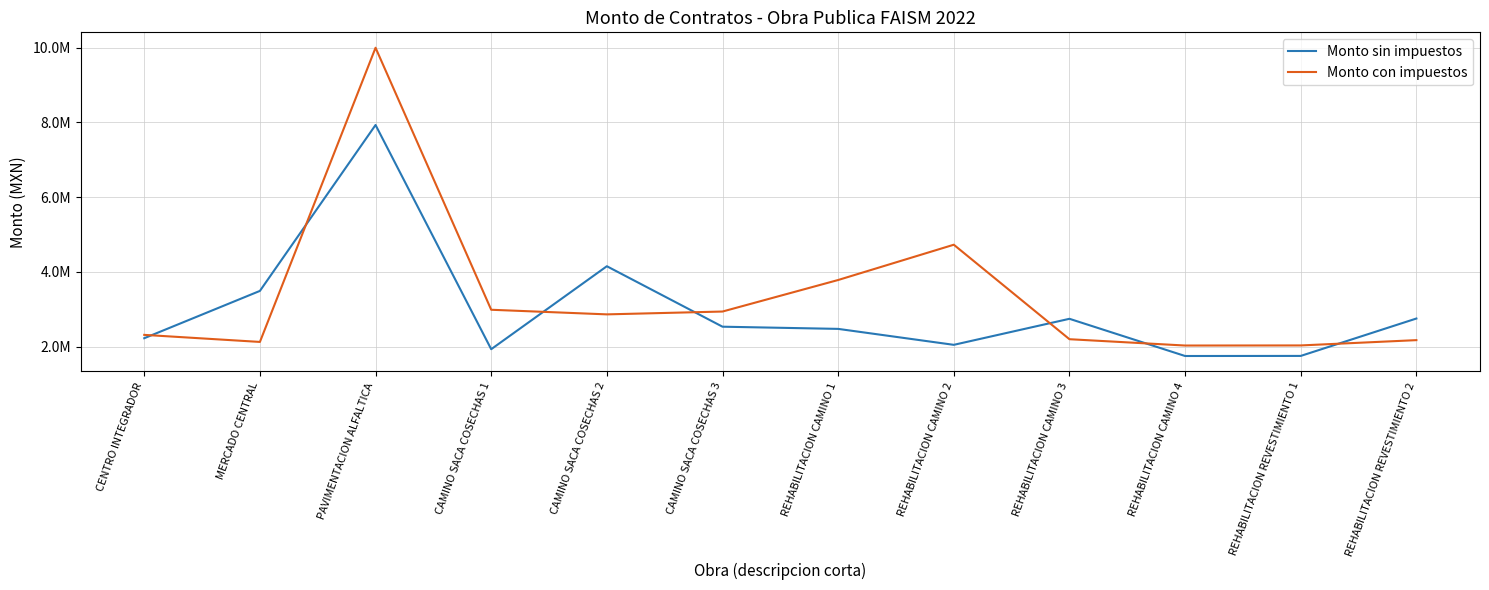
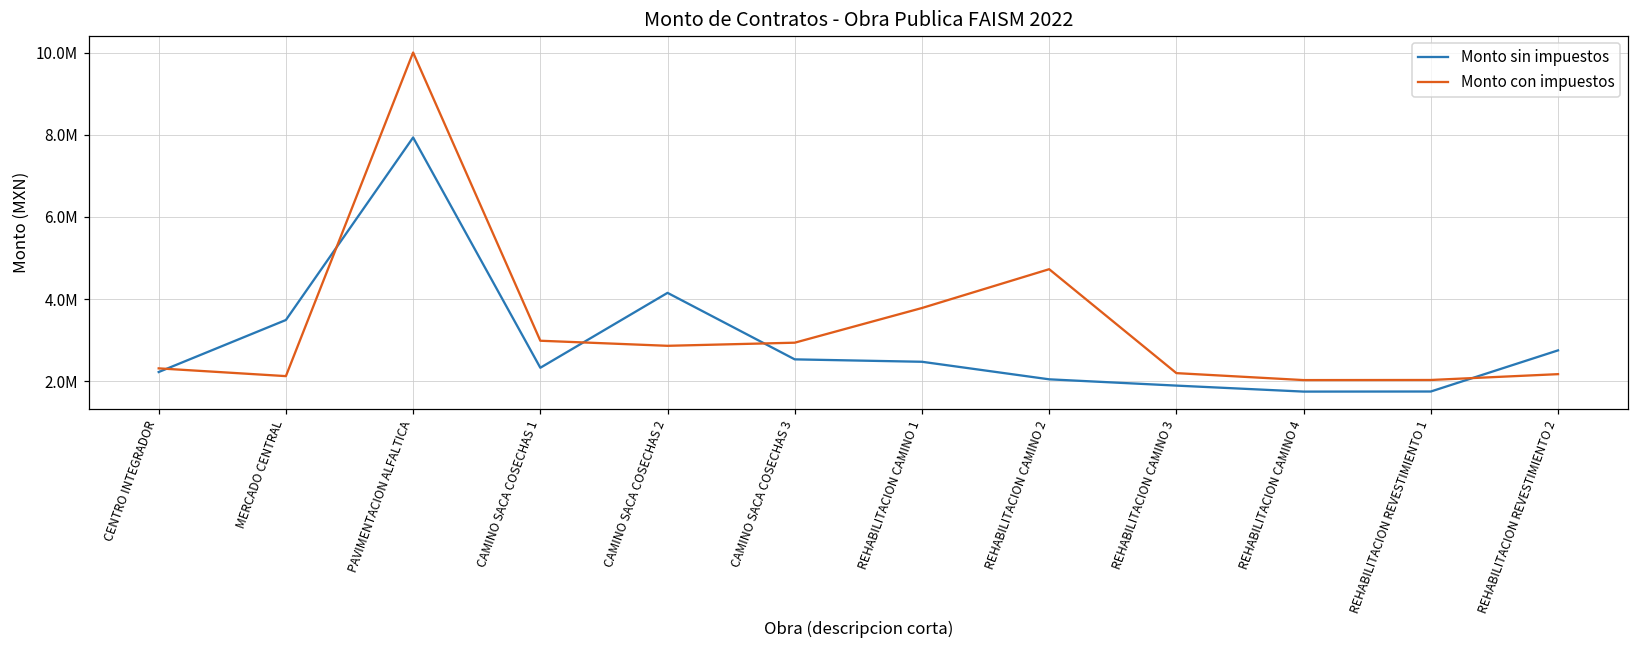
Monto sin impuestos, CAMINO SACA COSECHAS 1: 1900000 -> 2300000
Monto sin impuestos, REHABILITACION CAMINO 3: 2700000 -> 1900000
